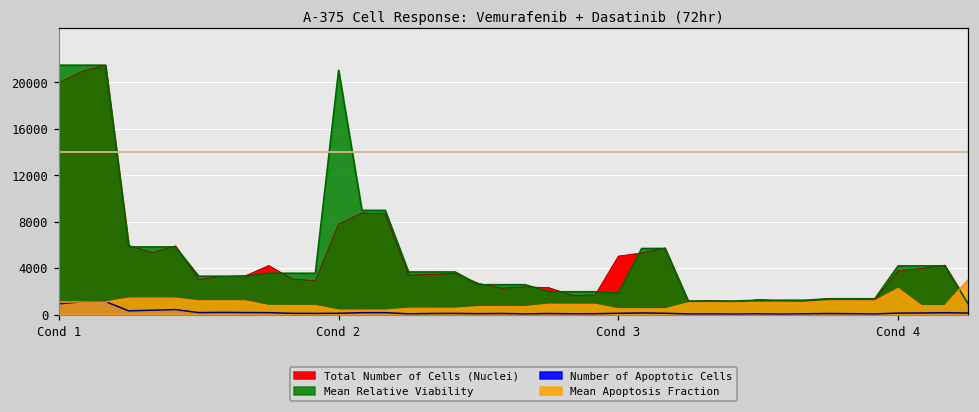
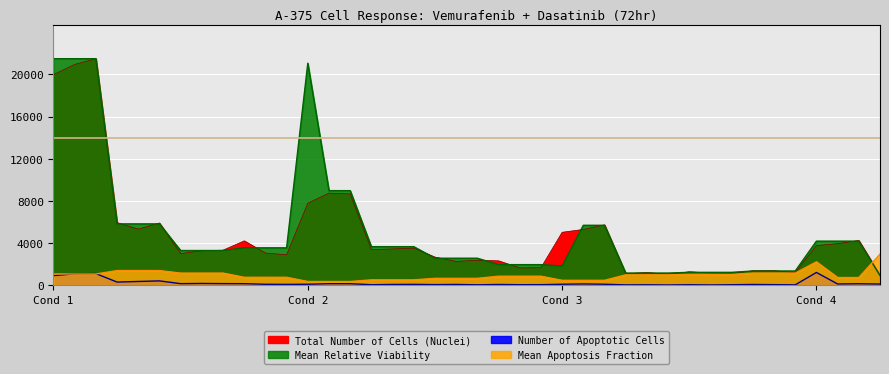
Number of Apoptotic Cells, Cond 4: 100 -> 1200
